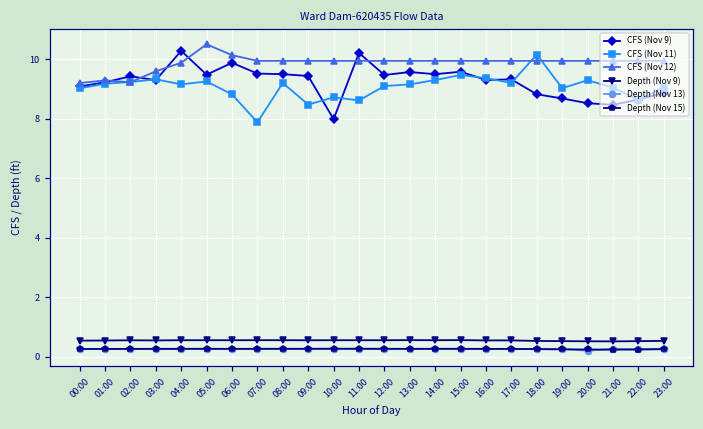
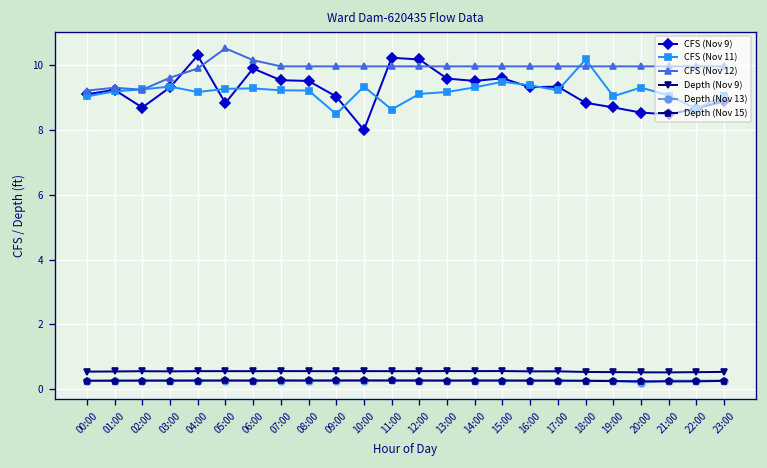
CFS (Nov 9), 02:00: 9.4 -> 8.7
CFS (Nov 9), 05:00: 9.5 -> 8.8
CFS (Nov 11), 06:00: 8.8 -> 9.3
CFS (Nov 11), 07:00: 7.9 -> 9.2
CFS (Nov 9), 09:00: 9.4 -> 9.0
CFS (Nov 11), 10:00: 8.7 -> 9.3
CFS (Nov 9), 12:00: 9.5 -> 10.2
